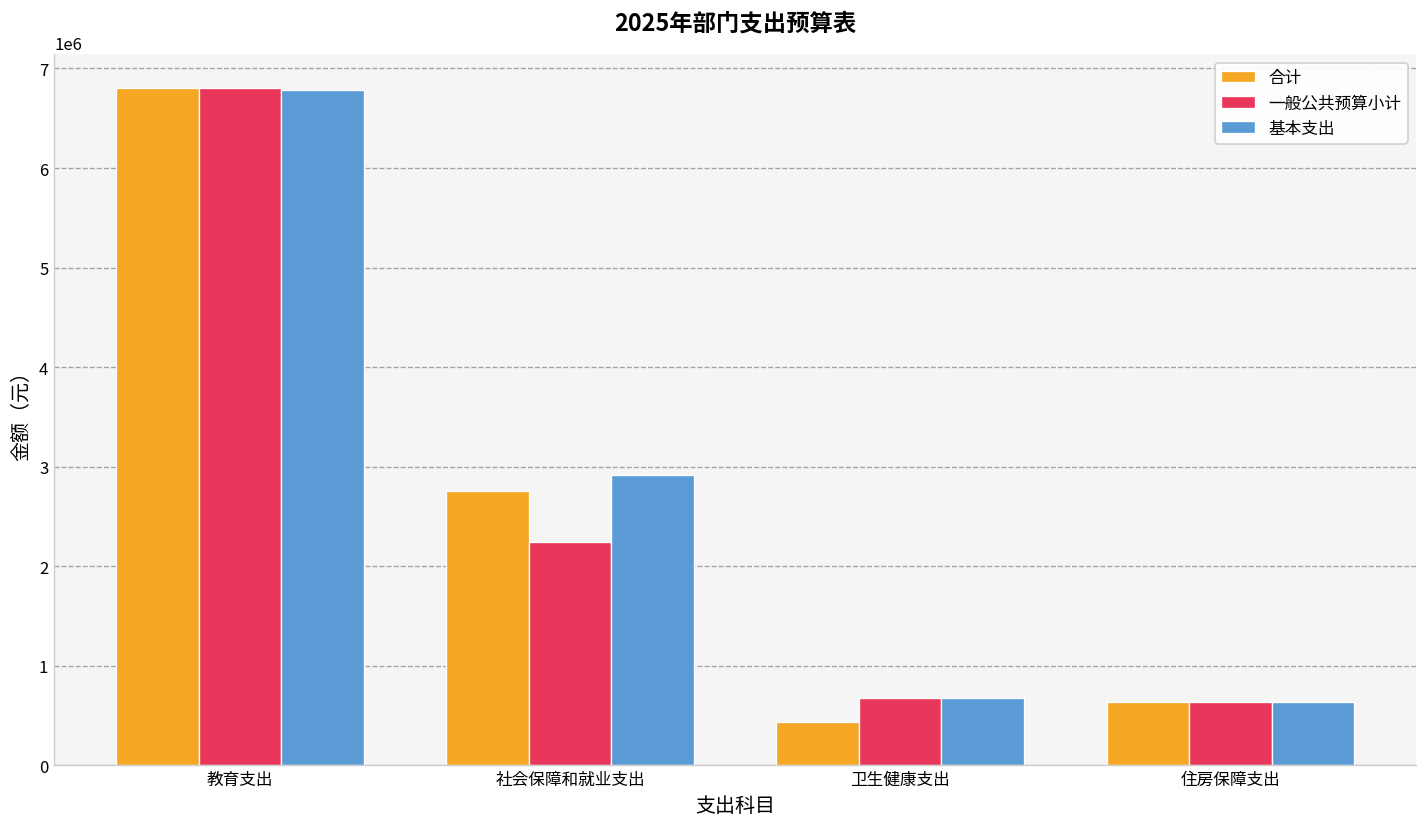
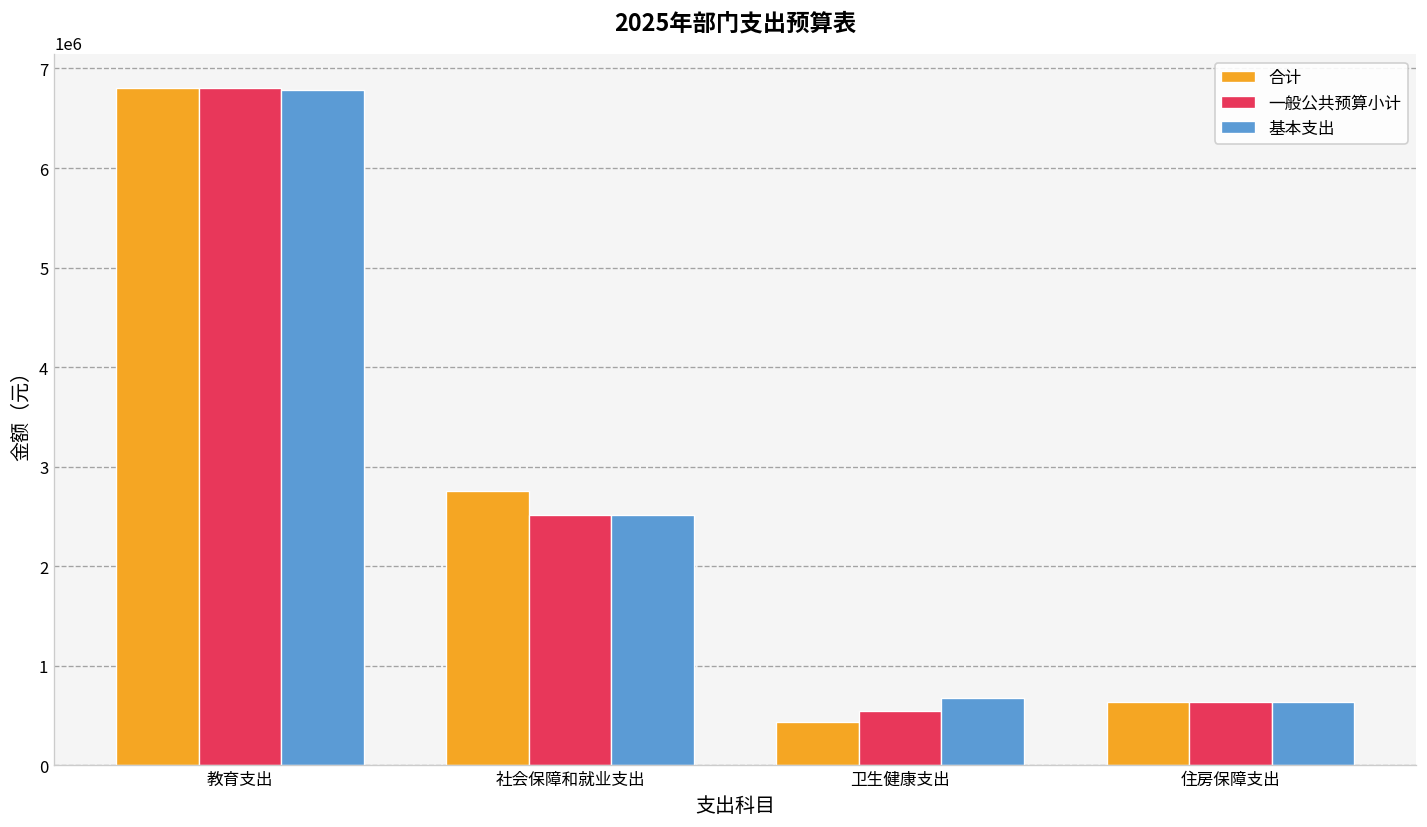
一般公共预算小计, 社会保障和就业支出: 2200000 -> 2500000
基本支出, 社会保障和就业支出: 2900000 -> 2500000
一般公共预算小计, 卫生健康支出: 700000 -> 500000
